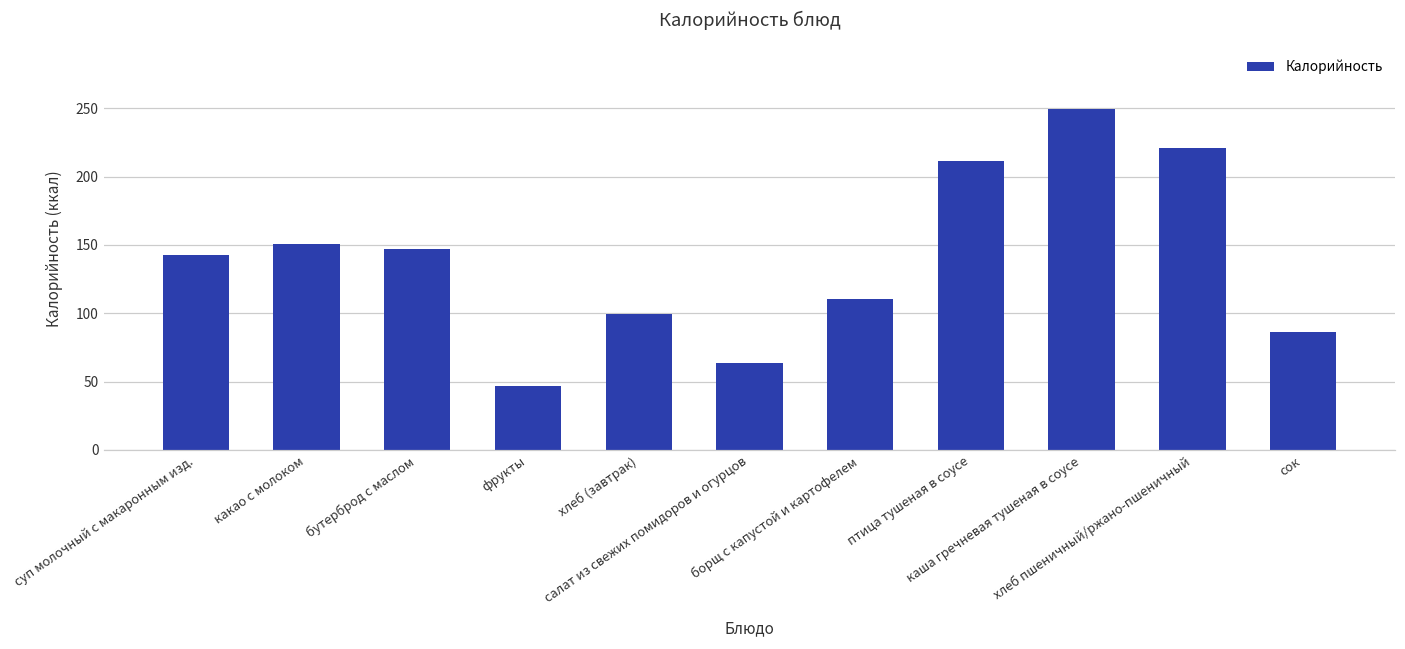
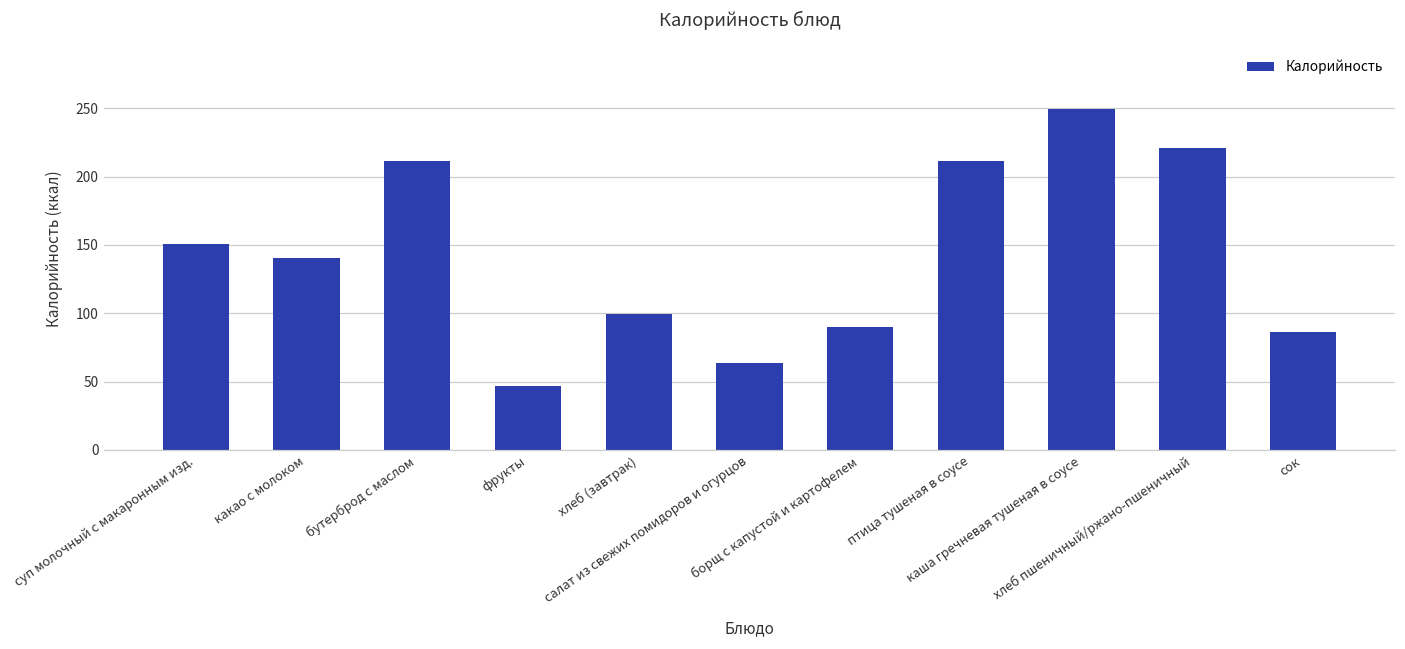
суп молочный с макаронным изд.: 143 -> 151
какао с молоком: 151 -> 140
бутерброд с маслом: 147 -> 212
борщ с капустой и картофелем: 111 -> 90
